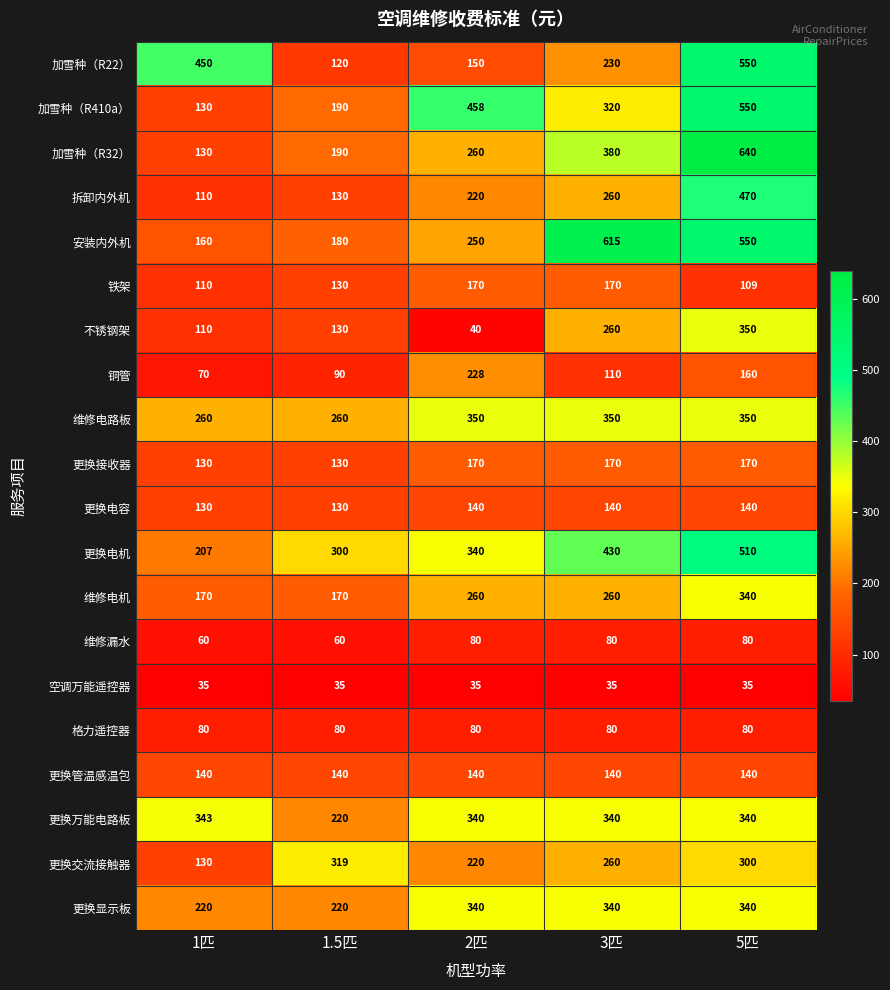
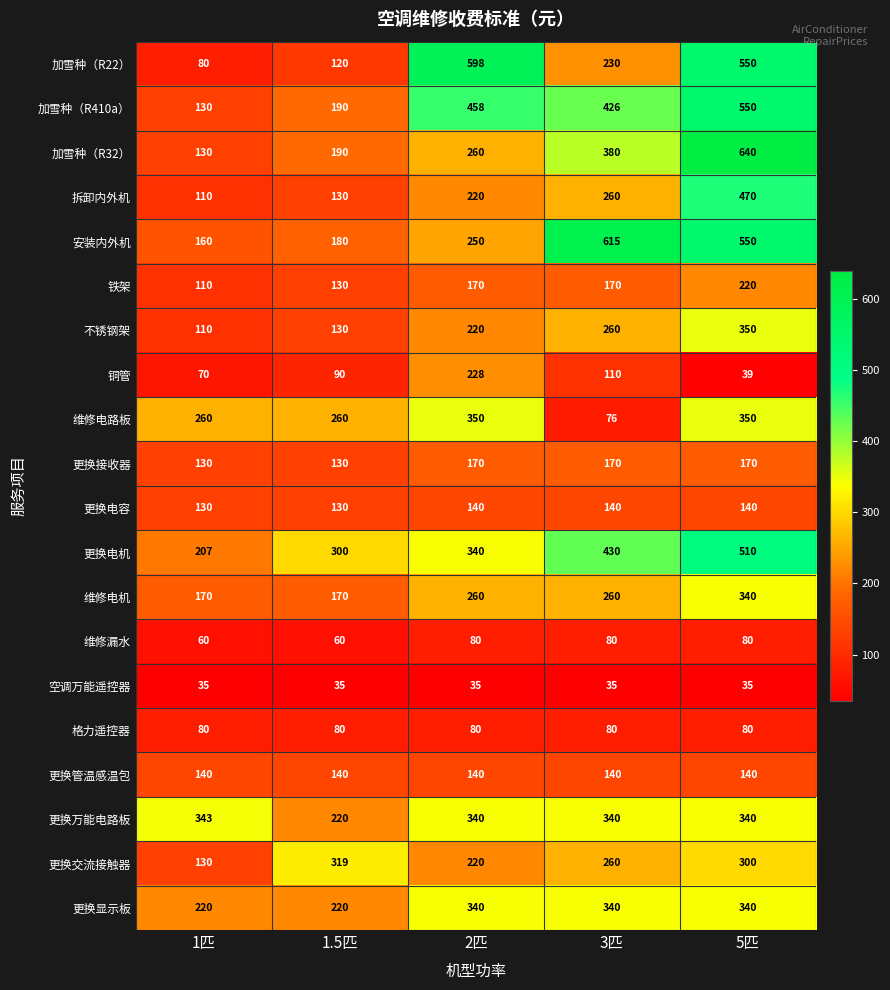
加雪种（R22）, 1匹: 450 -> 80
加雪种（R22）, 2匹: 150 -> 598
加雪种（R410a）, 3匹: 320 -> 426
铁架, 5匹: 109 -> 220
不锈钢架, 2匹: 40 -> 220
铜管, 5匹: 160 -> 39
维修电路板, 3匹: 350 -> 76
